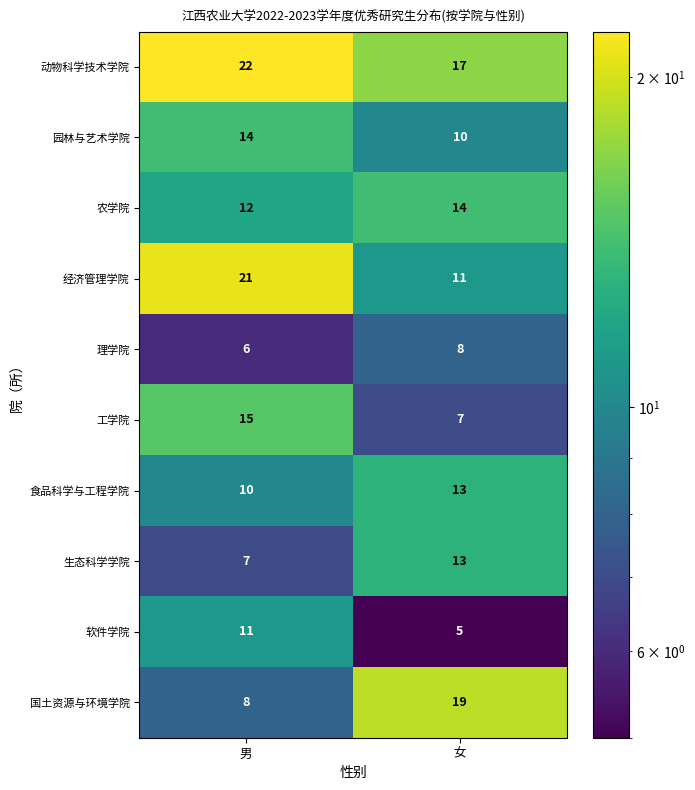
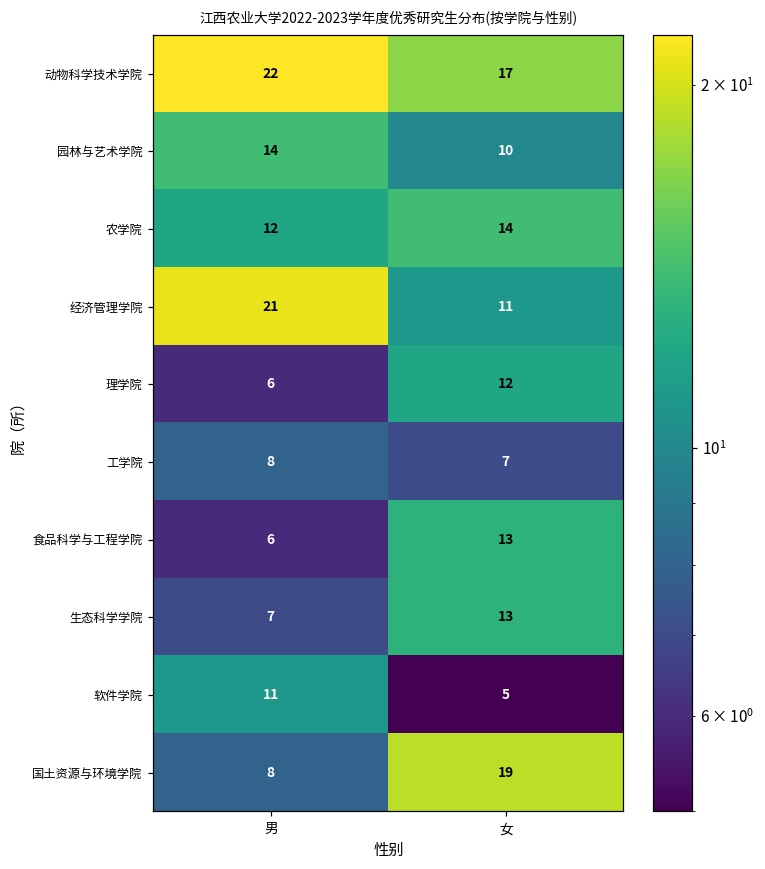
理学院, 女: 8 -> 12
工学院, 男: 15 -> 8
食品科学与工程学院, 男: 10 -> 6
